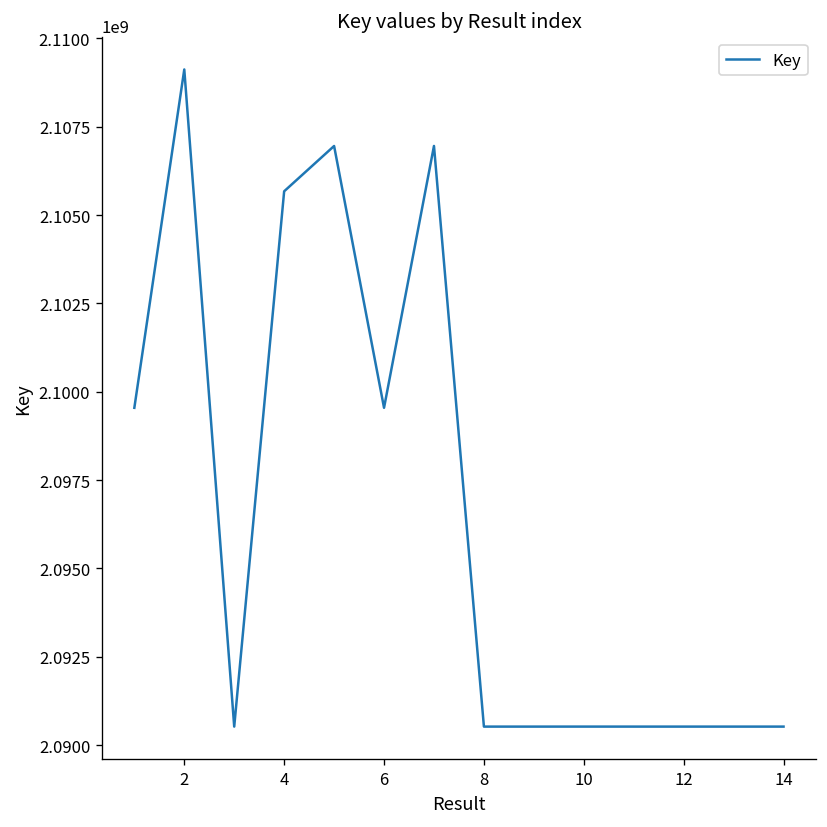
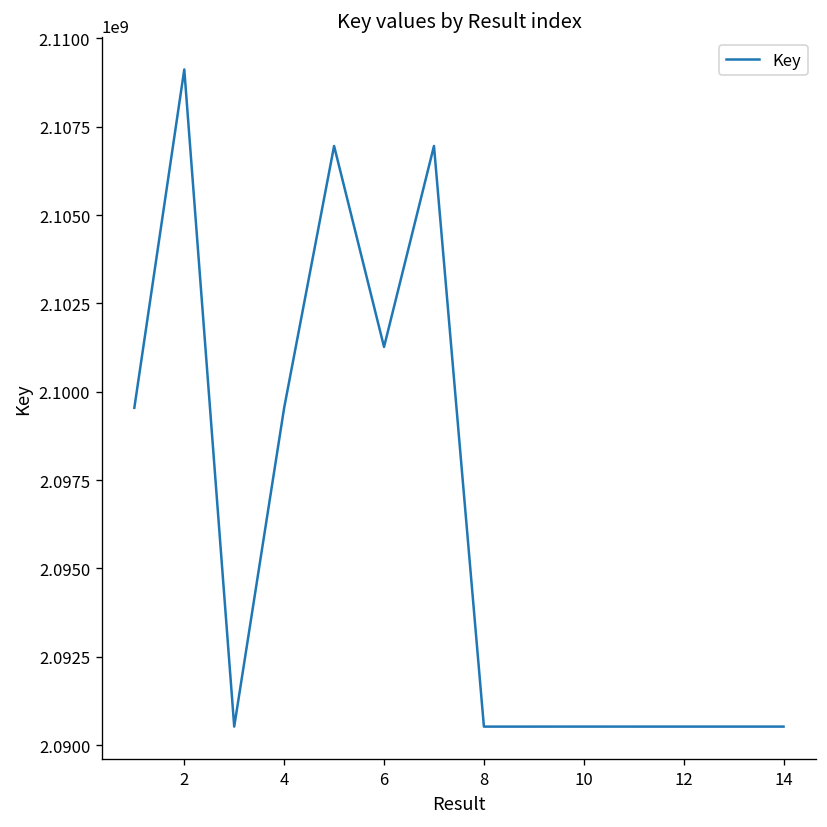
4: 2105700000 -> 2099500000
6: 2099500000 -> 2101300000
